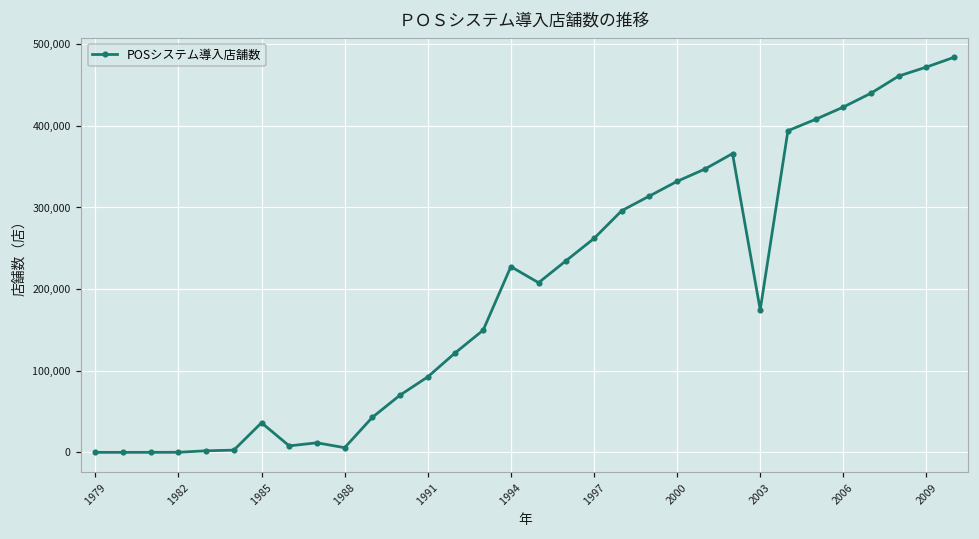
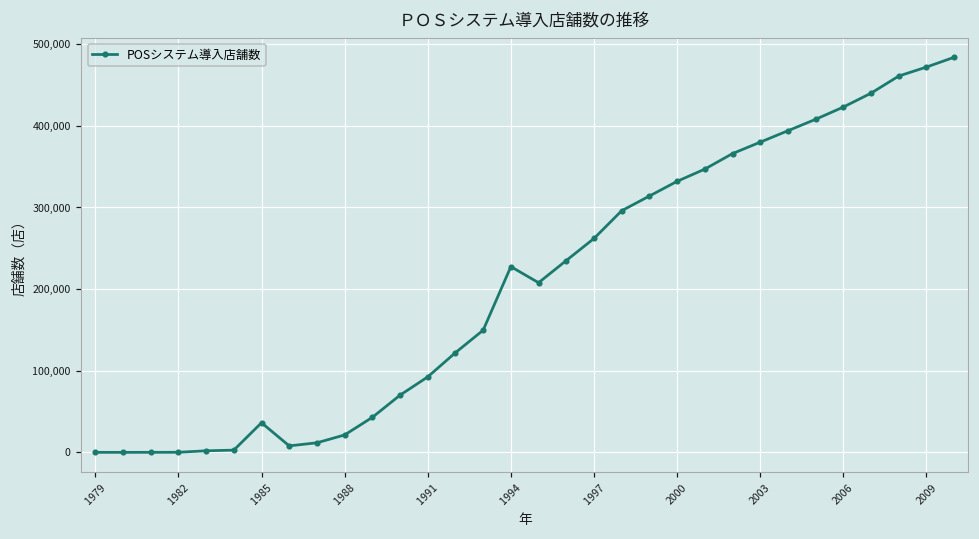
1988: 10,000 -> 20,000
2003: 170,000 -> 380,000
